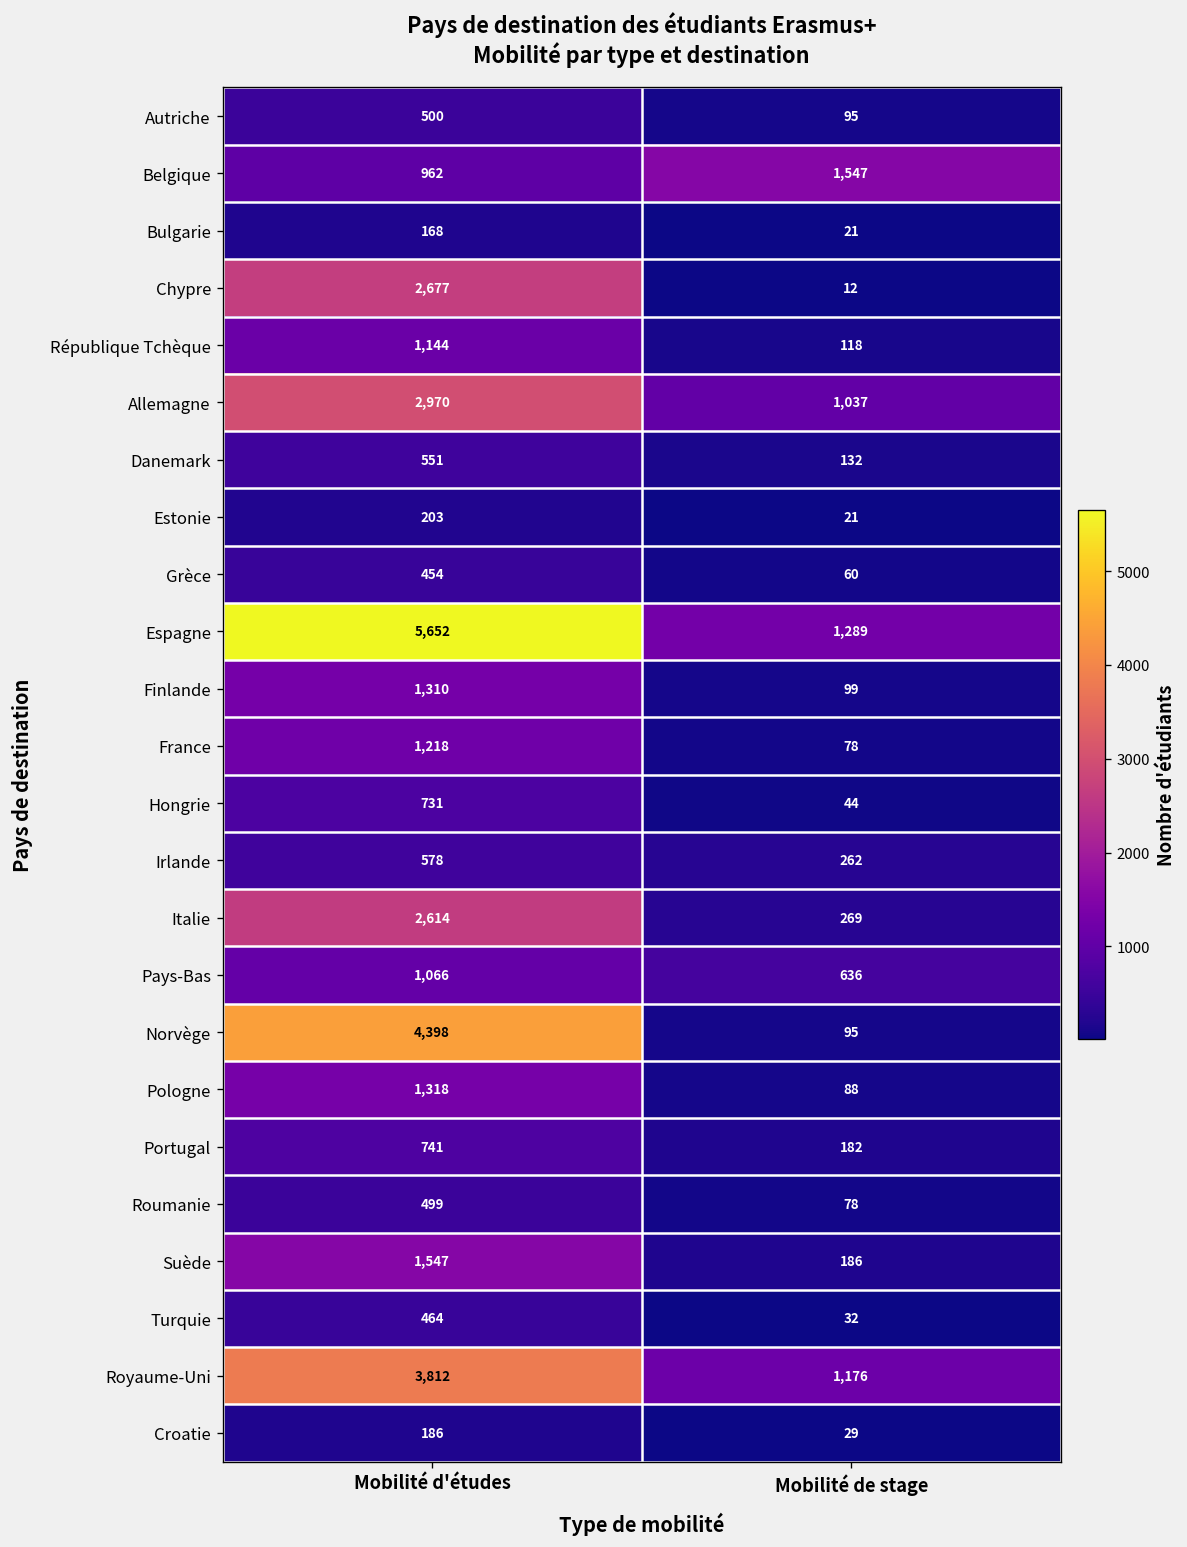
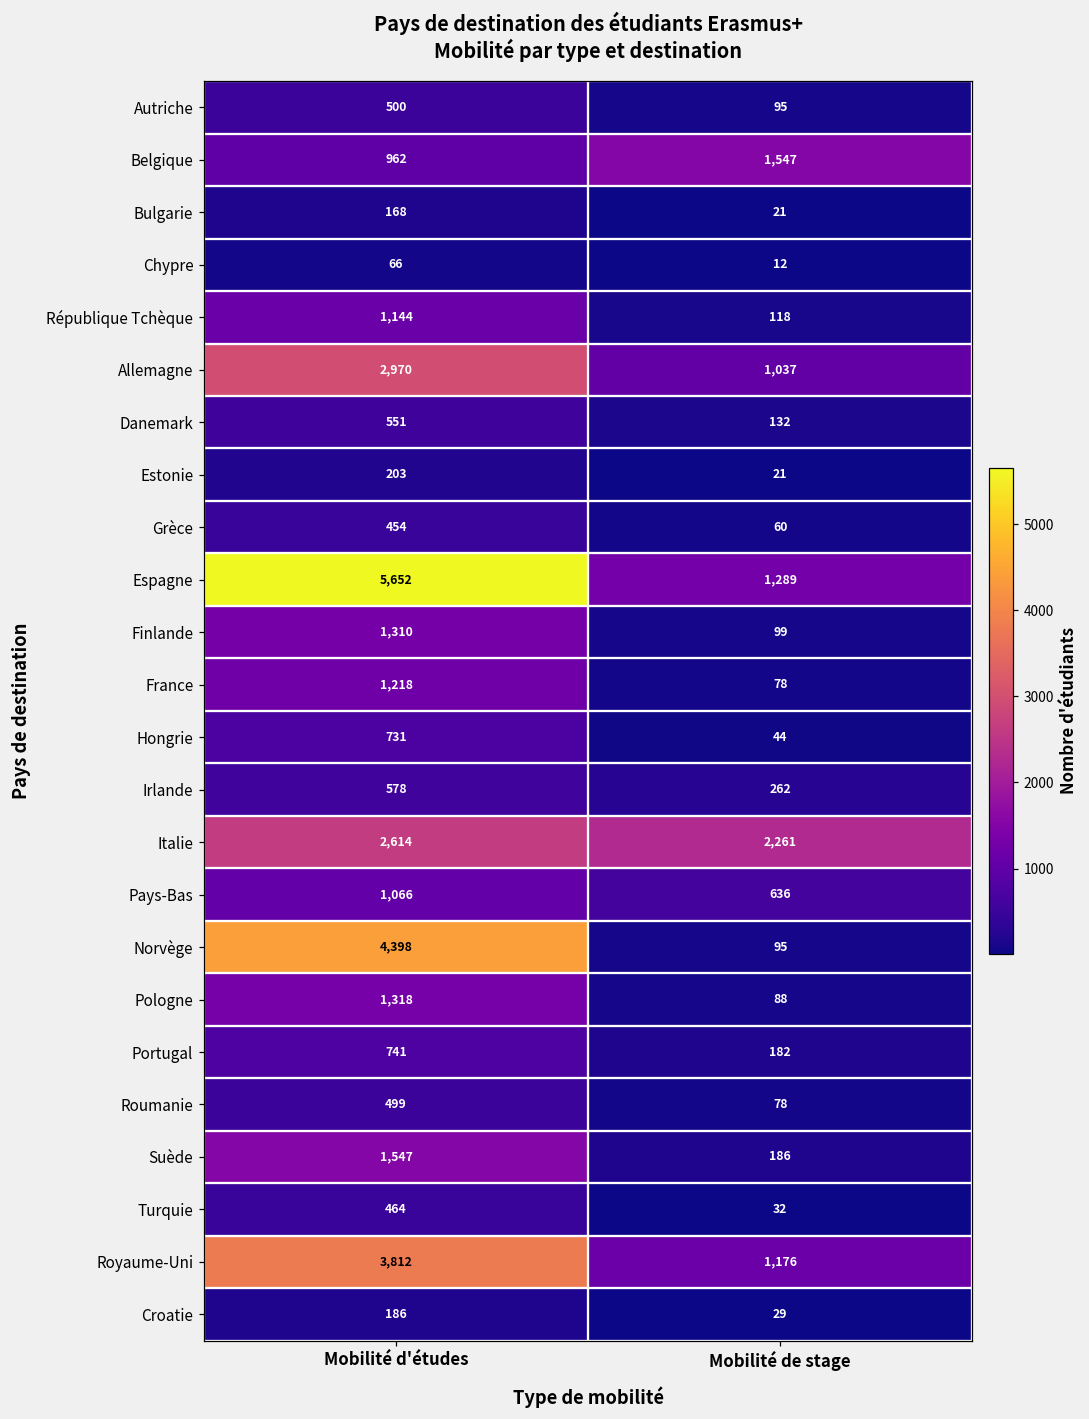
Chypre, Mobilité d'études: 2,677 -> 66
Italie, Mobilité de stage: 269 -> 2,261
